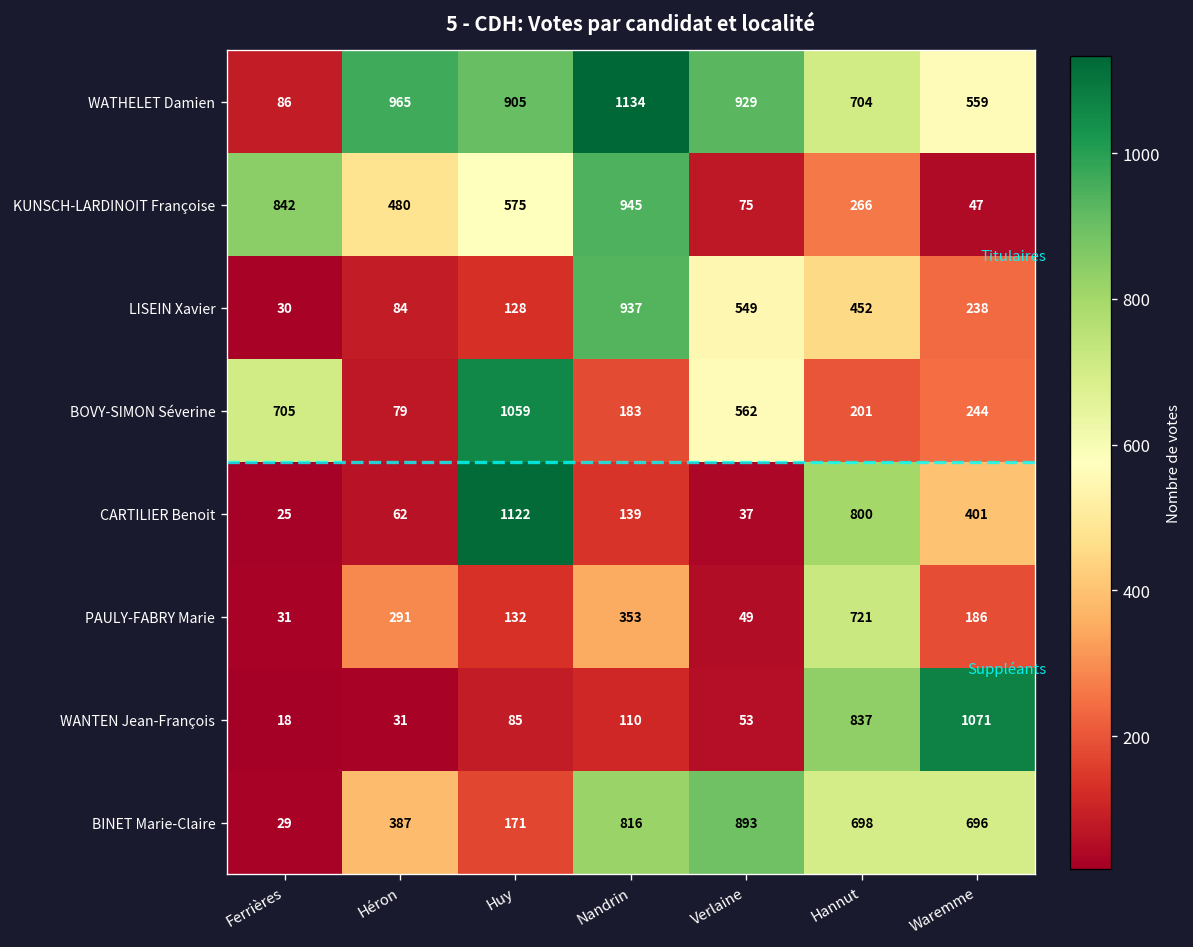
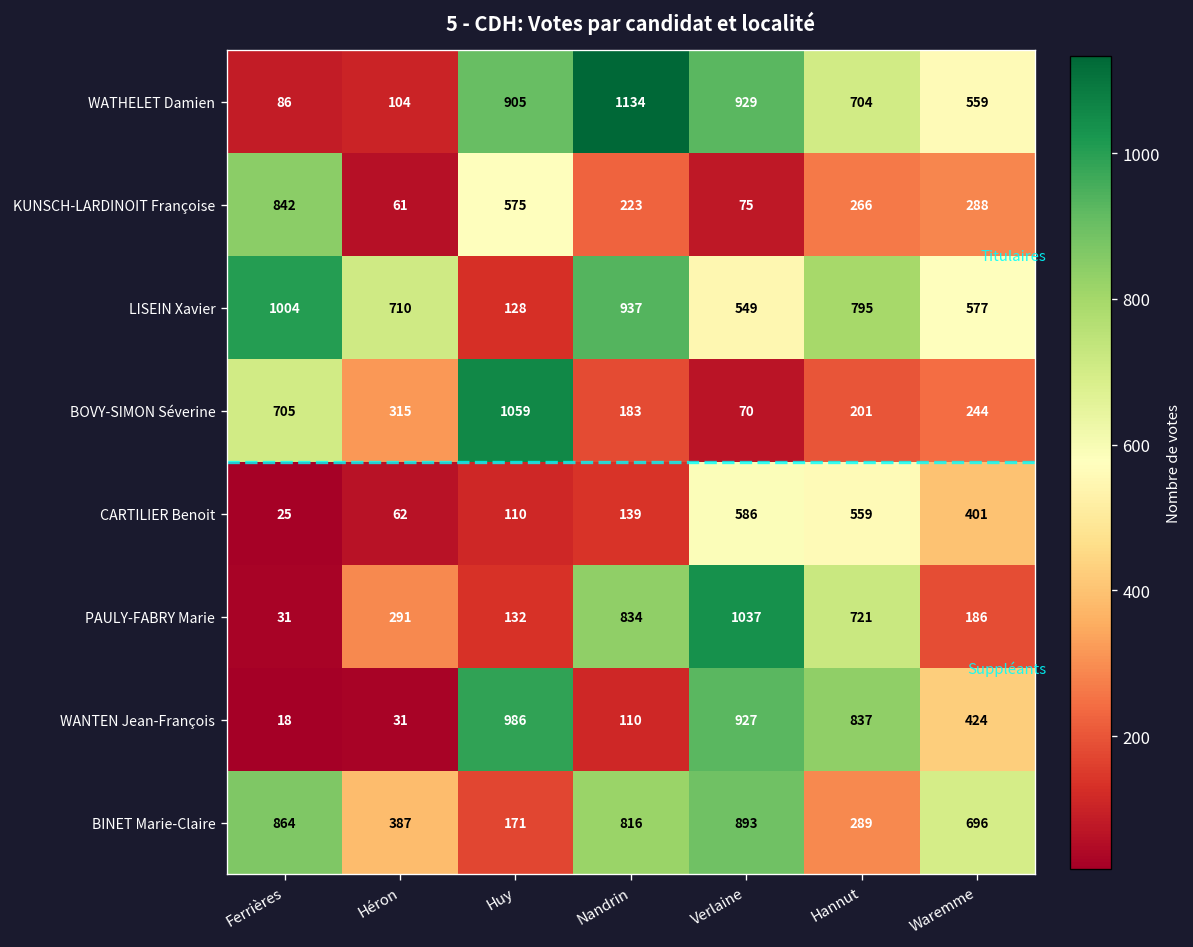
WATHELET Damien, Héron: 965 -> 104
KUNSCH-LARDINOIT Françoise, Héron: 480 -> 61
KUNSCH-LARDINOIT Françoise, Nandrin: 945 -> 223
KUNSCH-LARDINOIT Françoise, Waremme: 47 -> 288
LISEIN Xavier, Ferrières: 30 -> 1004
LISEIN Xavier, Héron: 84 -> 710
LISEIN Xavier, Hannut: 452 -> 795
LISEIN Xavier, Waremme: 238 -> 577
BOVY-SIMON Séverine, Héron: 79 -> 315
BOVY-SIMON Séverine, Verlaine: 562 -> 70
CARTILIER Benoit, Huy: 1122 -> 110
CARTILIER Benoit, Verlaine: 37 -> 586
CARTILIER Benoit, Hannut: 800 -> 559
PAULY-FABRY Marie, Nandrin: 353 -> 834
PAULY-FABRY Marie, Verlaine: 49 -> 1037
WANTEN Jean-François, Huy: 85 -> 986
WANTEN Jean-François, Verlaine: 53 -> 927
WANTEN Jean-François, Waremme: 1071 -> 424
BINET Marie-Claire, Ferrières: 29 -> 864
BINET Marie-Claire, Hannut: 698 -> 289
